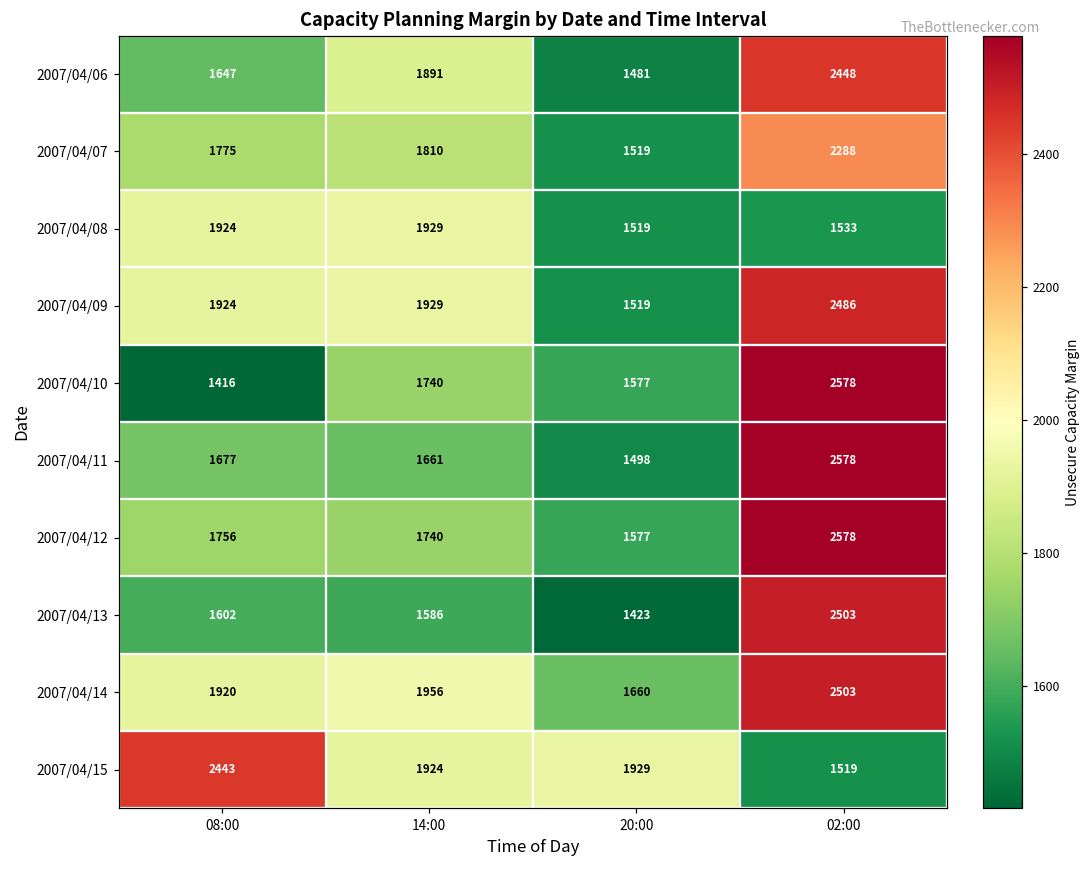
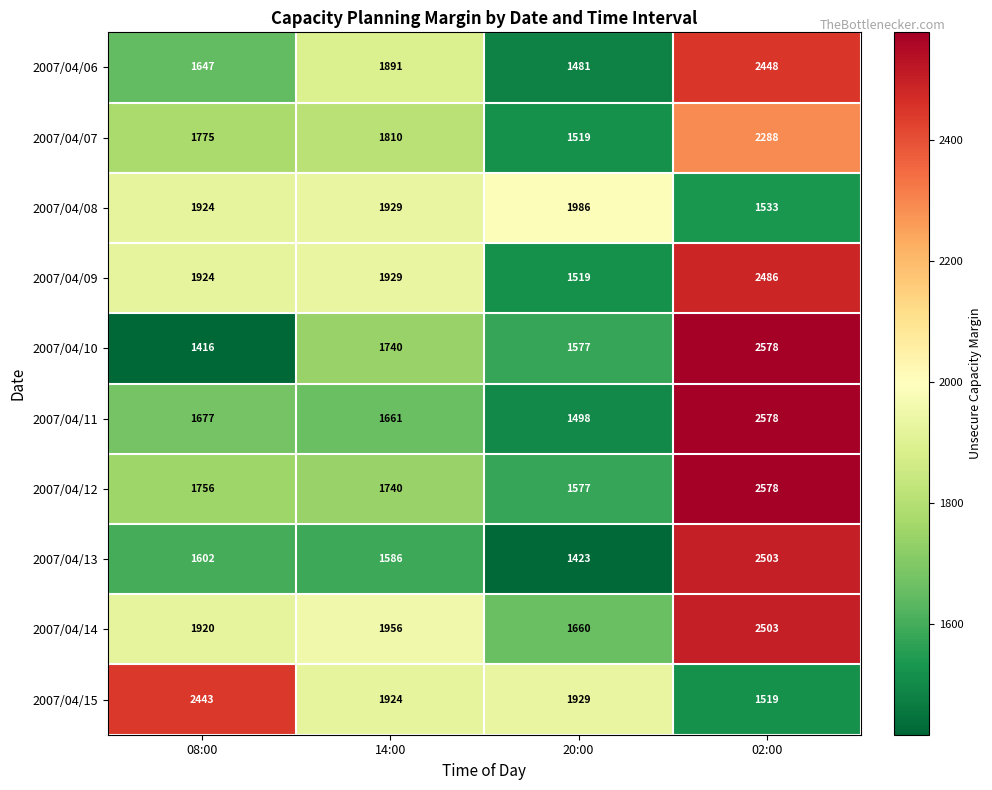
2007/04/08, 20:00: 1519 -> 1986
